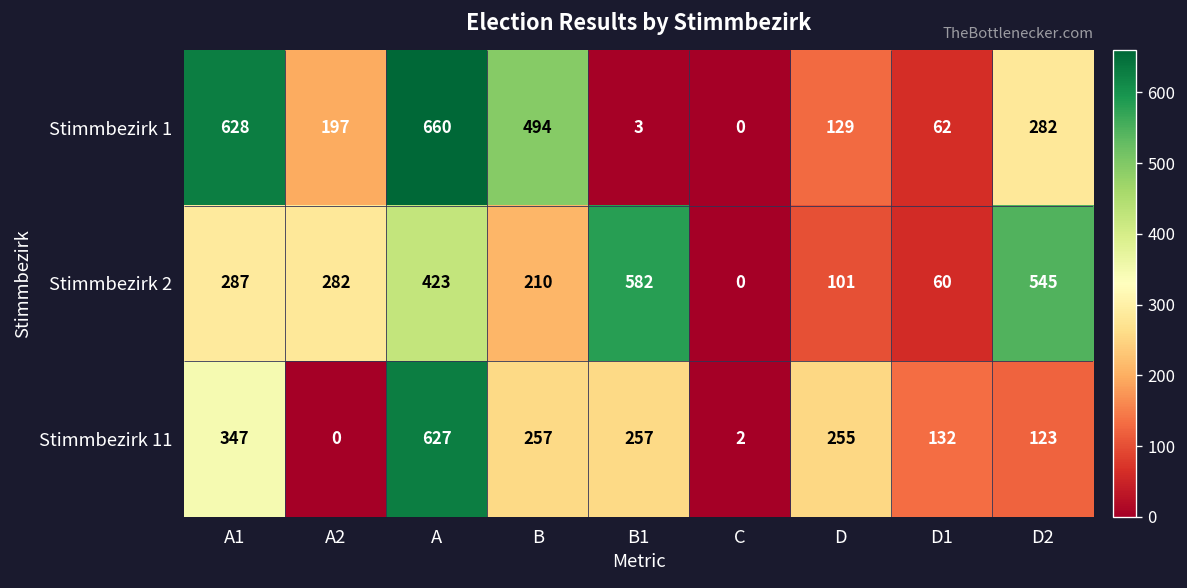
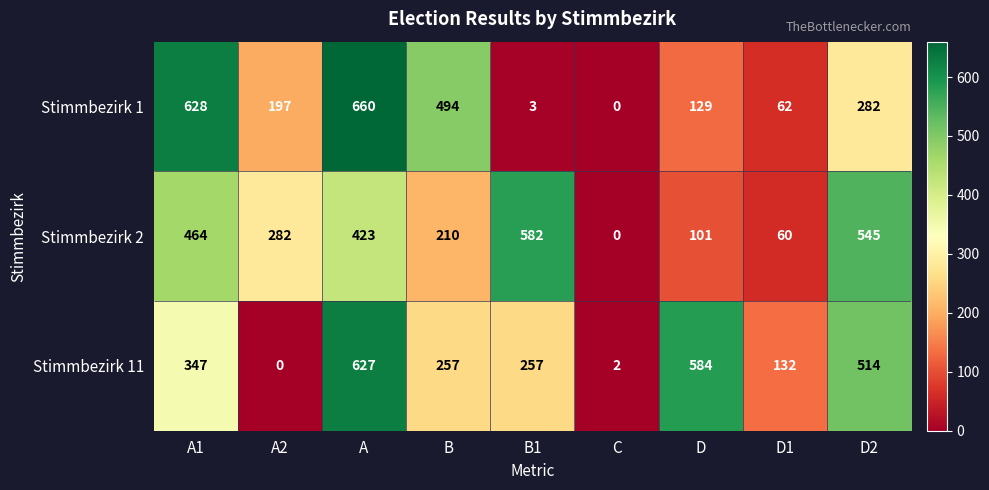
Stimmbezirk 2, A1: 287 -> 464
Stimmbezirk 11, D: 255 -> 584
Stimmbezirk 11, D2: 123 -> 514
